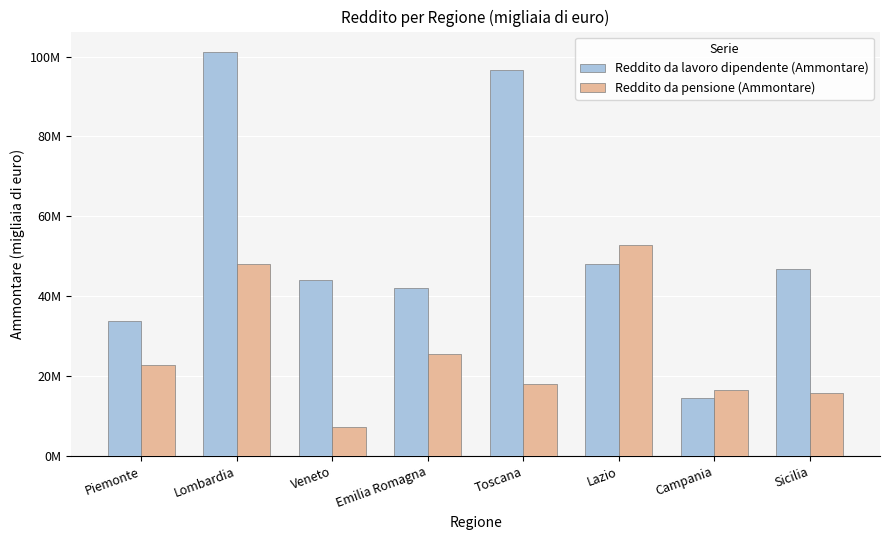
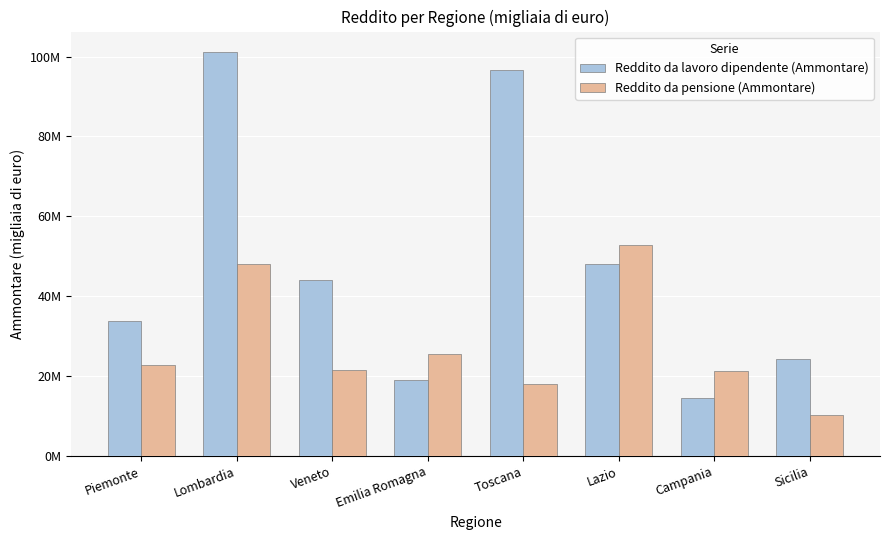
Reddito da pensione (Ammontare), Veneto: 7000000 -> 21000000
Reddito da lavoro dipendente (Ammontare), Emilia Romagna: 42000000 -> 19000000
Reddito da pensione (Ammontare), Campania: 17000000 -> 21000000
Reddito da lavoro dipendente (Ammontare), Sicilia: 47000000 -> 24000000
Reddito da pensione (Ammontare), Sicilia: 16000000 -> 10000000
